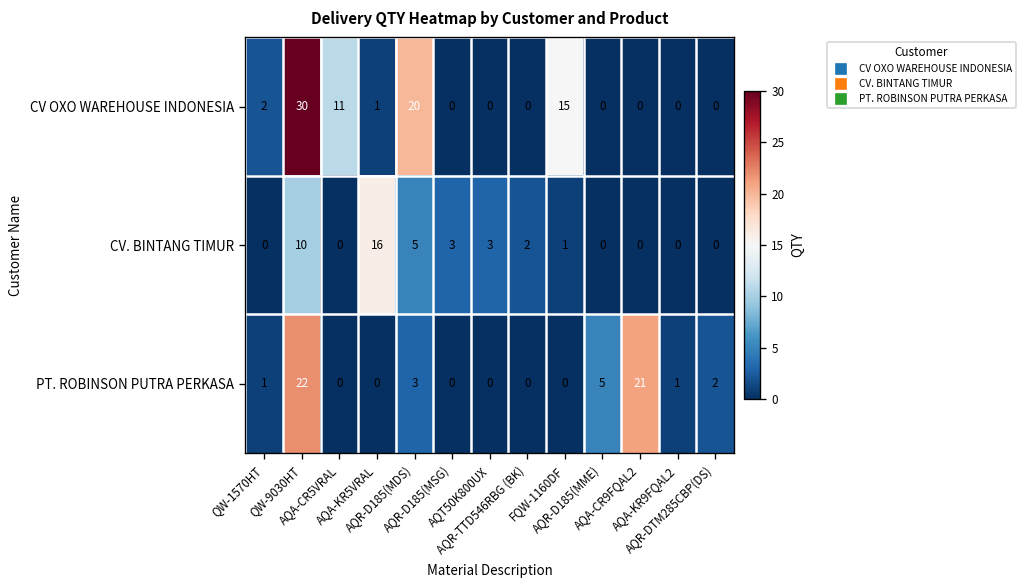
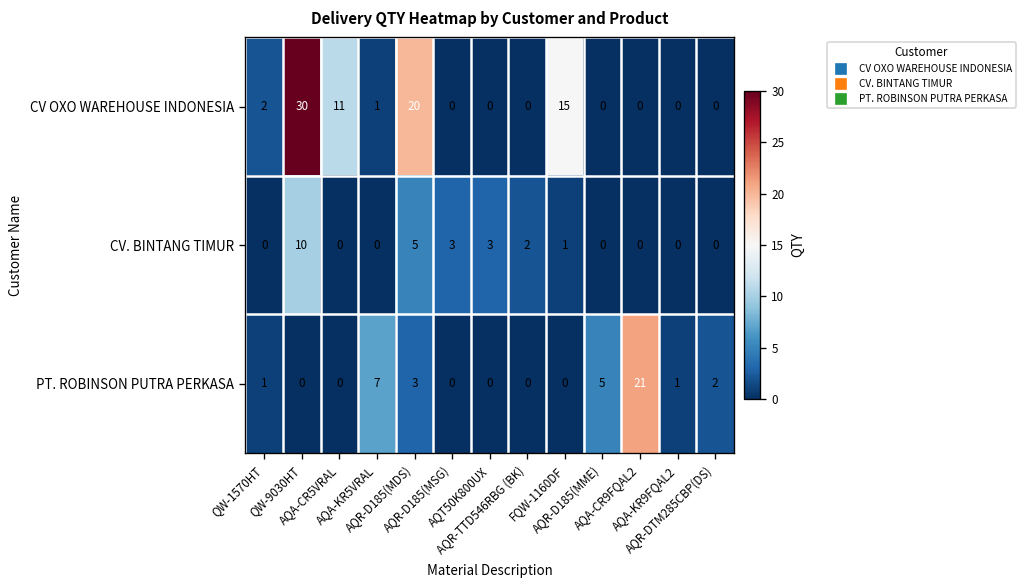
CV. BINTANG TIMUR, AQA-KR5VRAL: 16 -> 0
PT. ROBINSON PUTRA PERKASA, QW-9030HT: 22 -> 0
PT. ROBINSON PUTRA PERKASA, AQA-KR5VRAL: 0 -> 7
